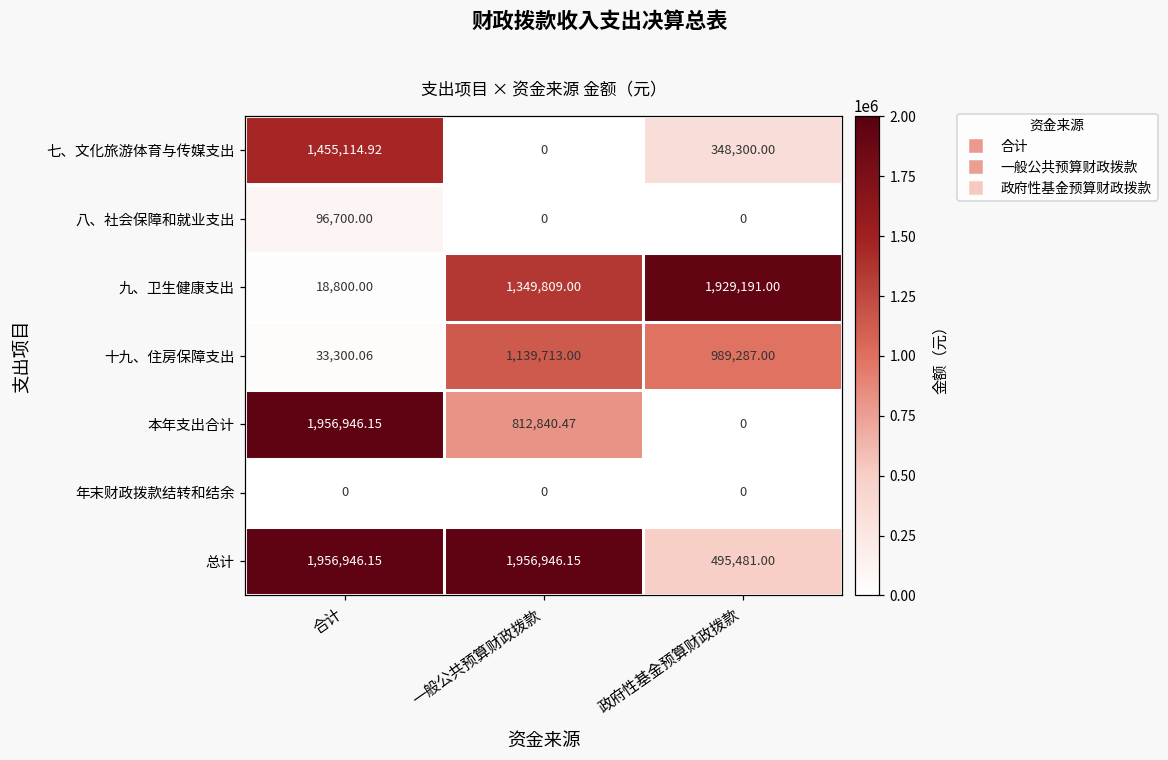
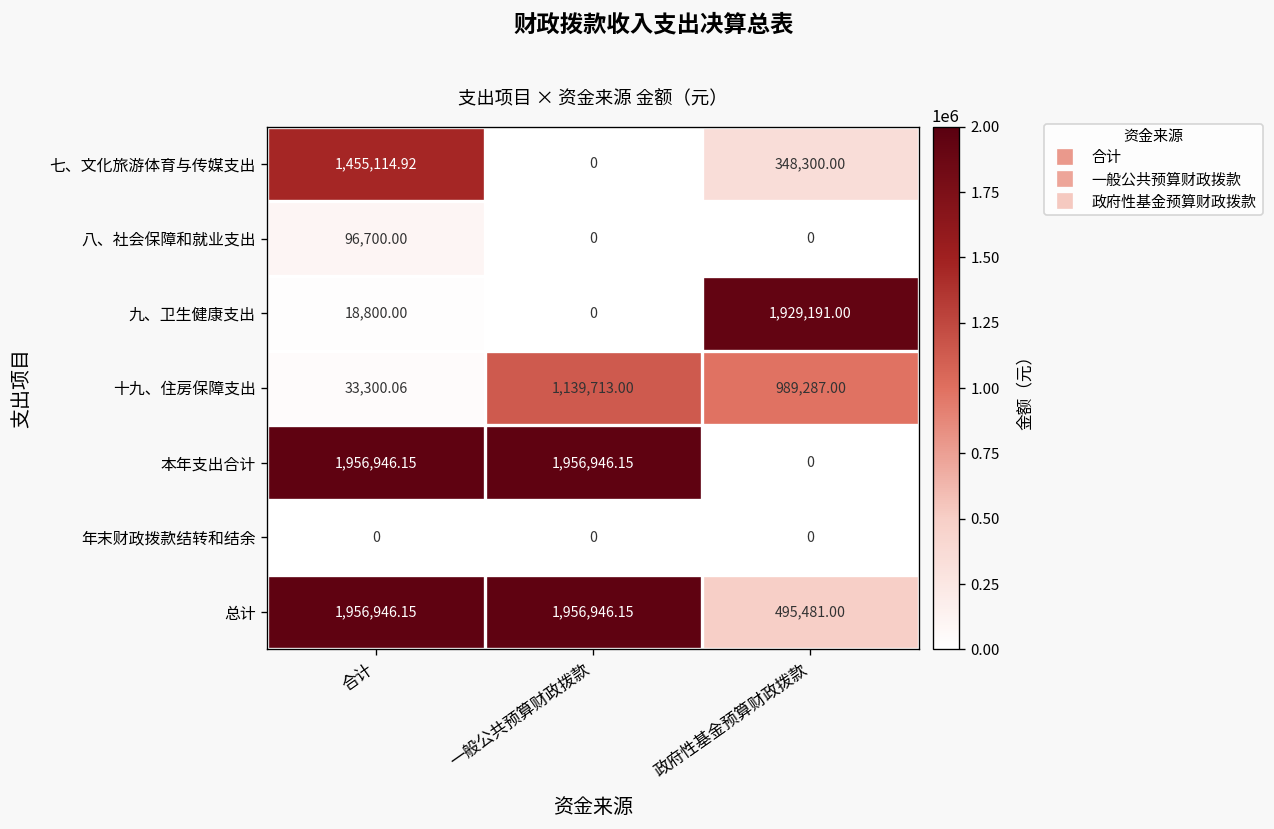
九、卫生健康支出, 一般公共预算财政拨款: 1,349,809.00 -> 0
本年支出合计, 一般公共预算财政拨款: 812,840.47 -> 1,956,946.15
